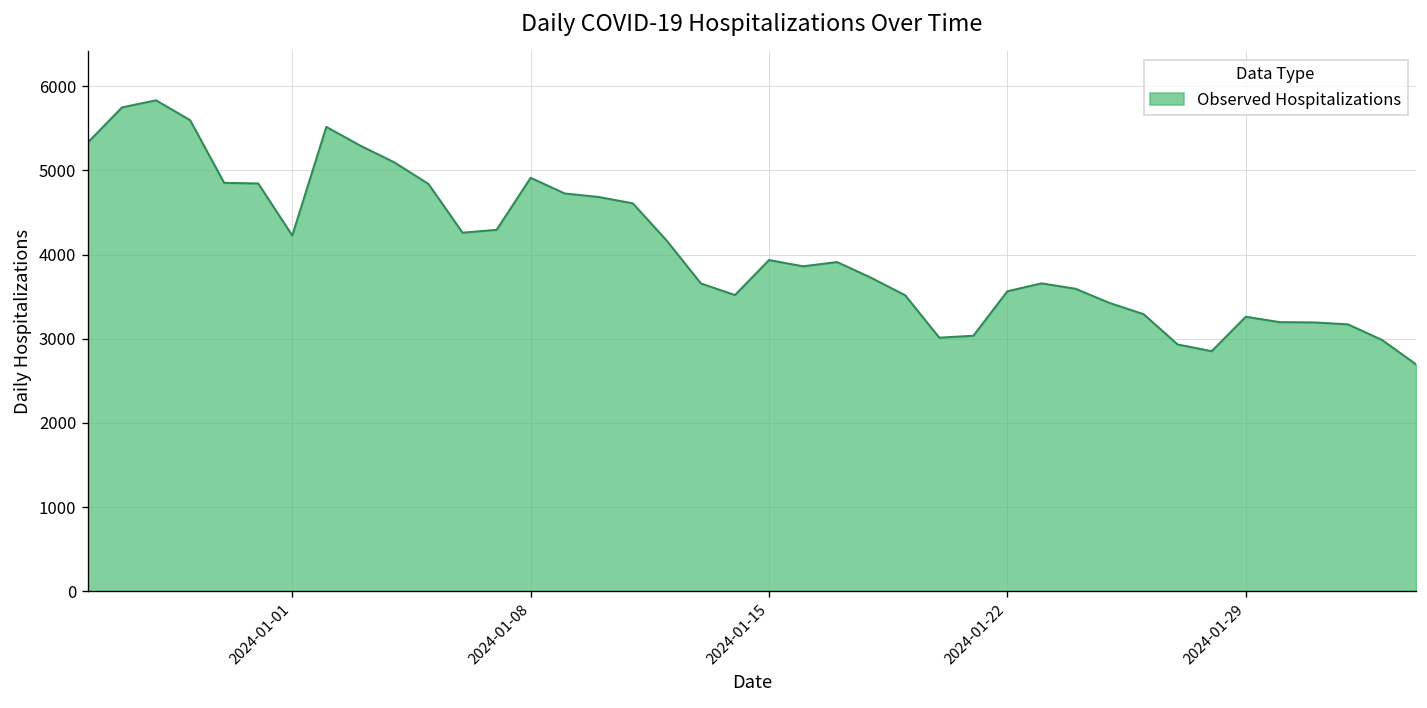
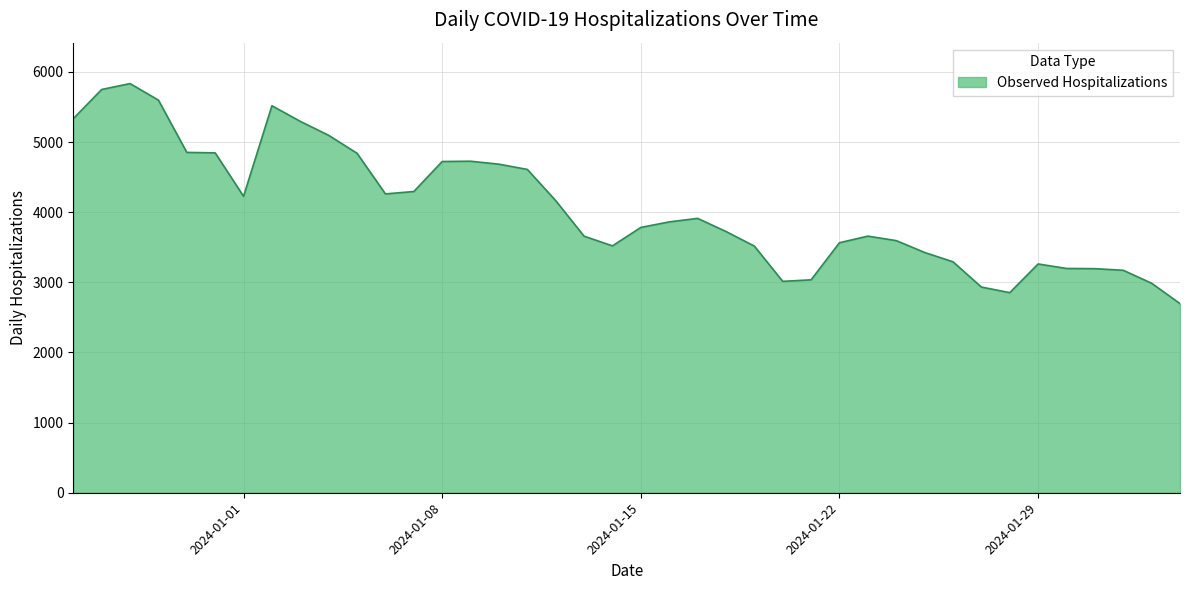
2024-01-08: 4900 -> 4700
2024-01-15: 3900 -> 3800
